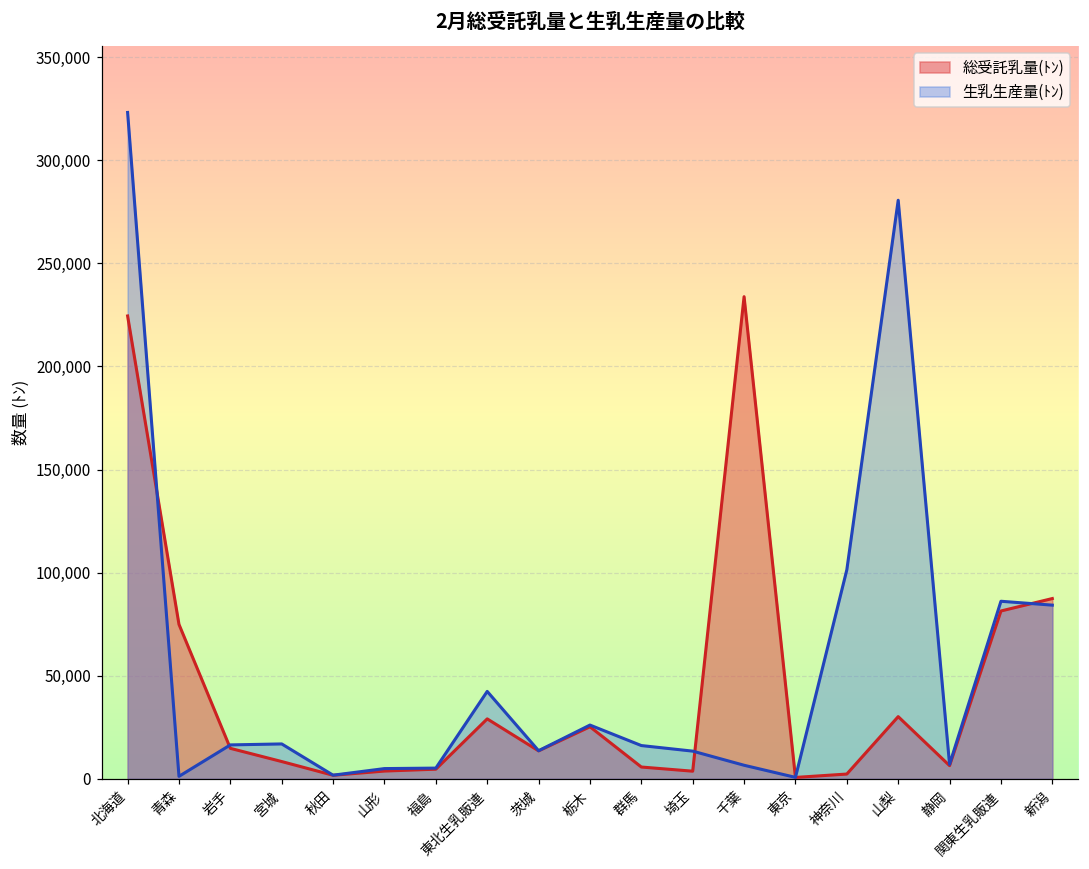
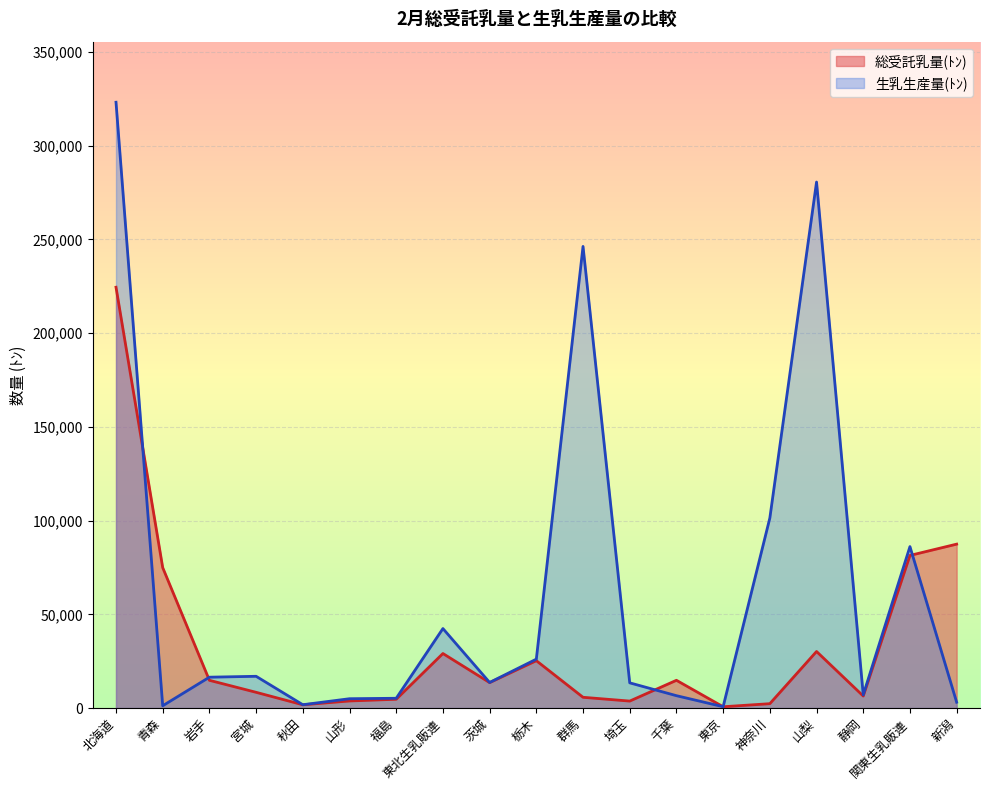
生乳生産量(ﾄﾝ), 群馬: 16,000 -> 246,000
総受託乳量(ﾄﾝ), 千葉: 234,000 -> 15,000
生乳生産量(ﾄﾝ), 新潟: 84,000 -> 3,000
